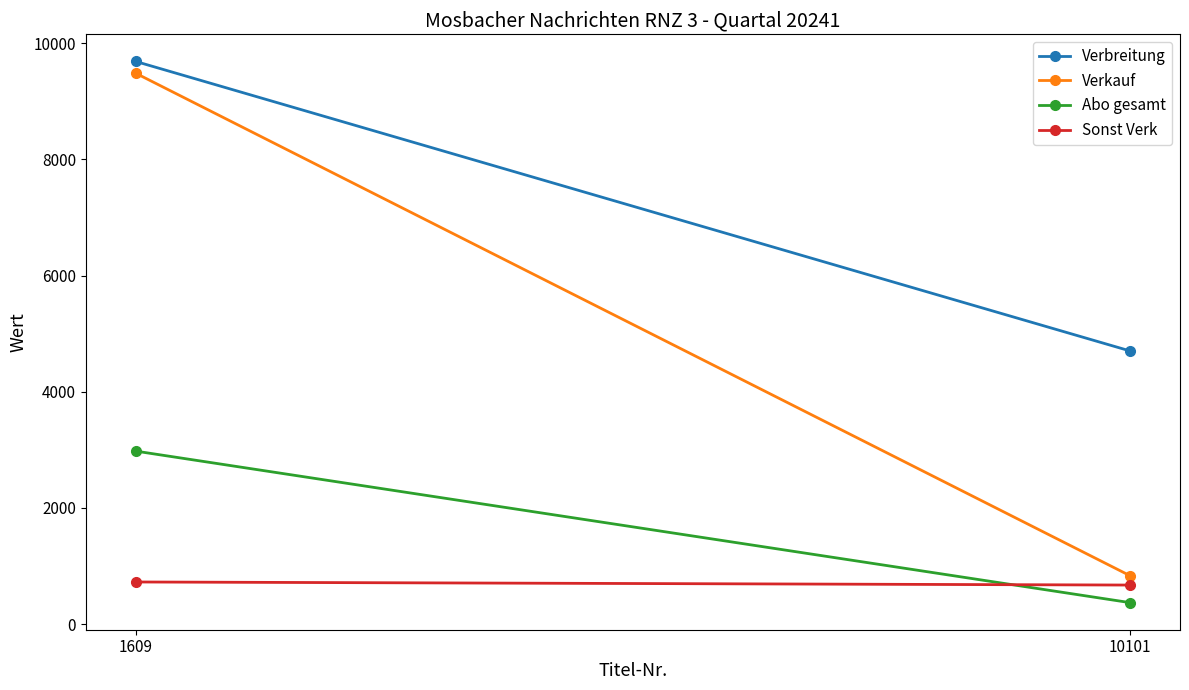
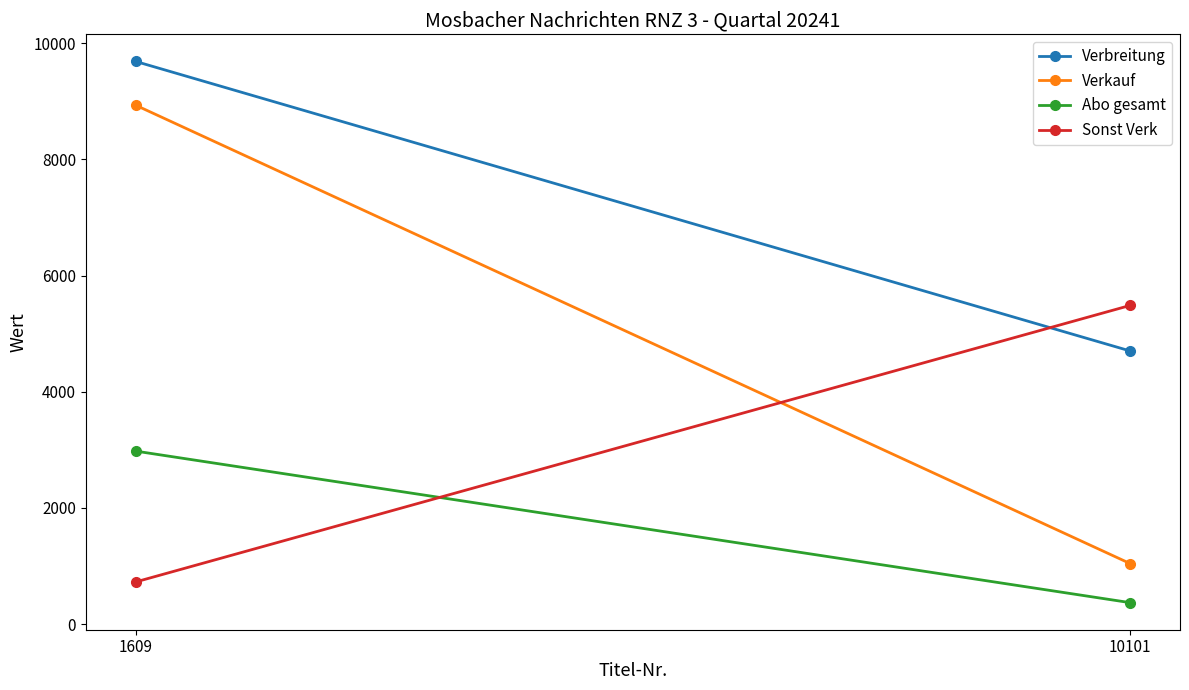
Verkauf, 1609: 9500 -> 8900
Verkauf, 10101: 800 -> 1000
Sonst Verk, 10101: 700 -> 5500
